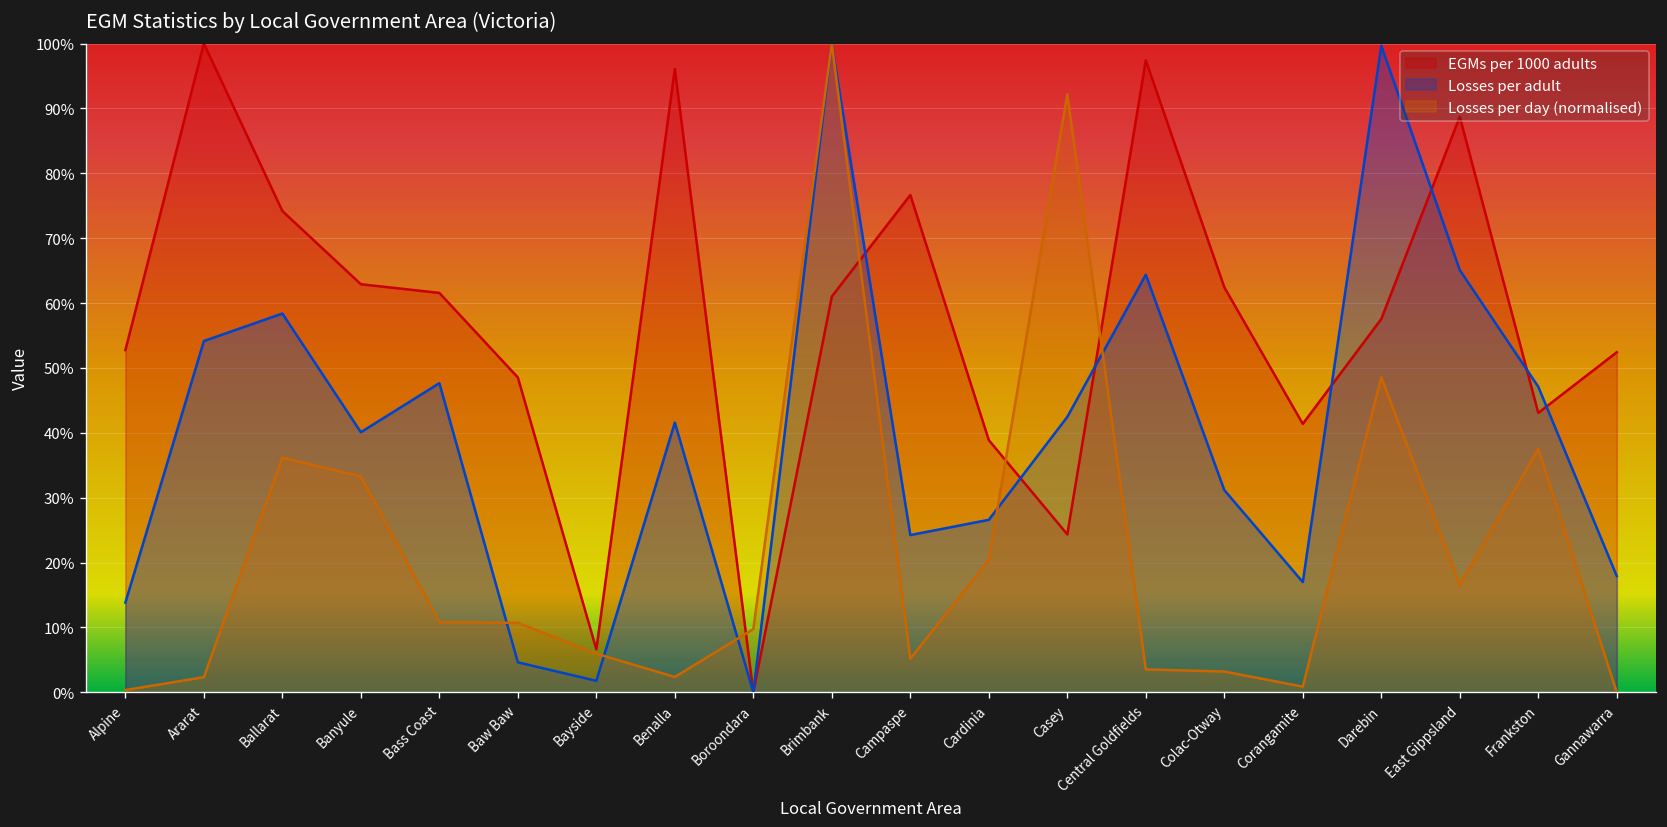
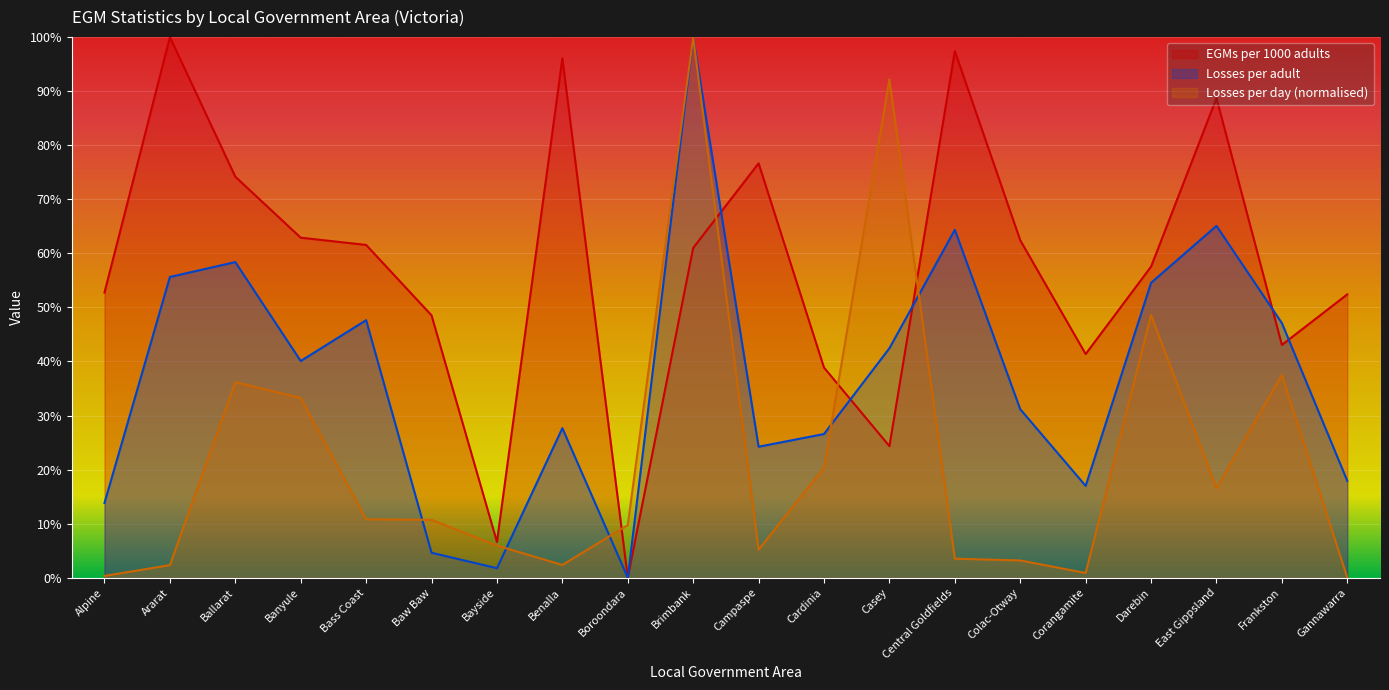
Losses per adult, Ararat: 54% -> 56%
Losses per adult, Benalla: 42% -> 28%
Losses per adult, Darebin: 100% -> 55%
